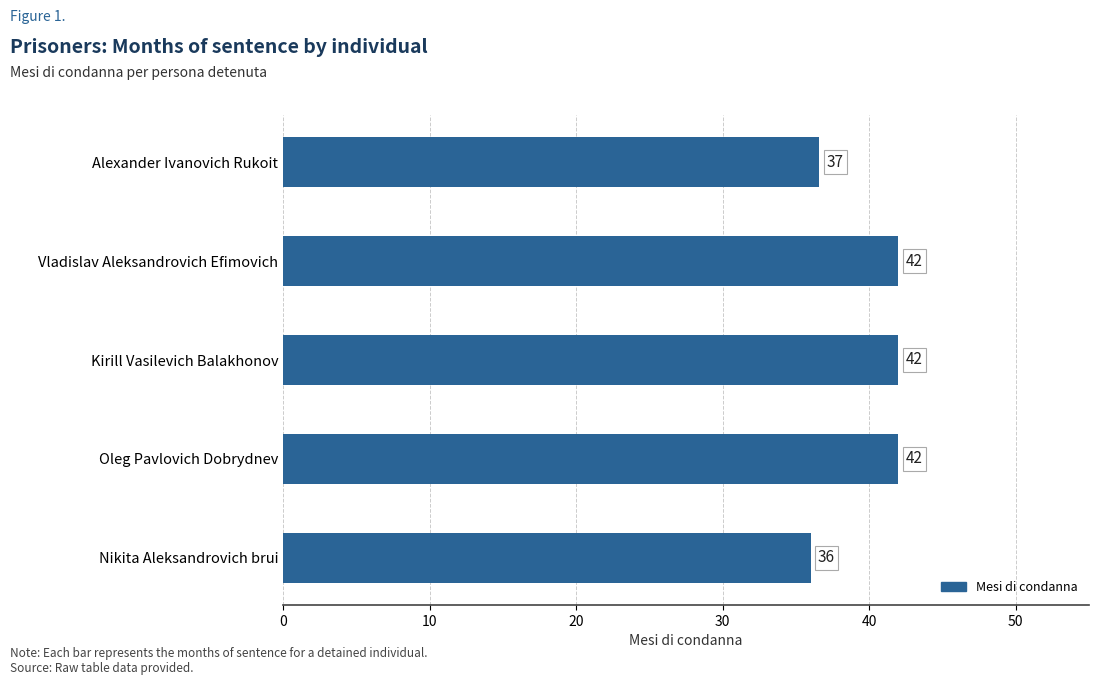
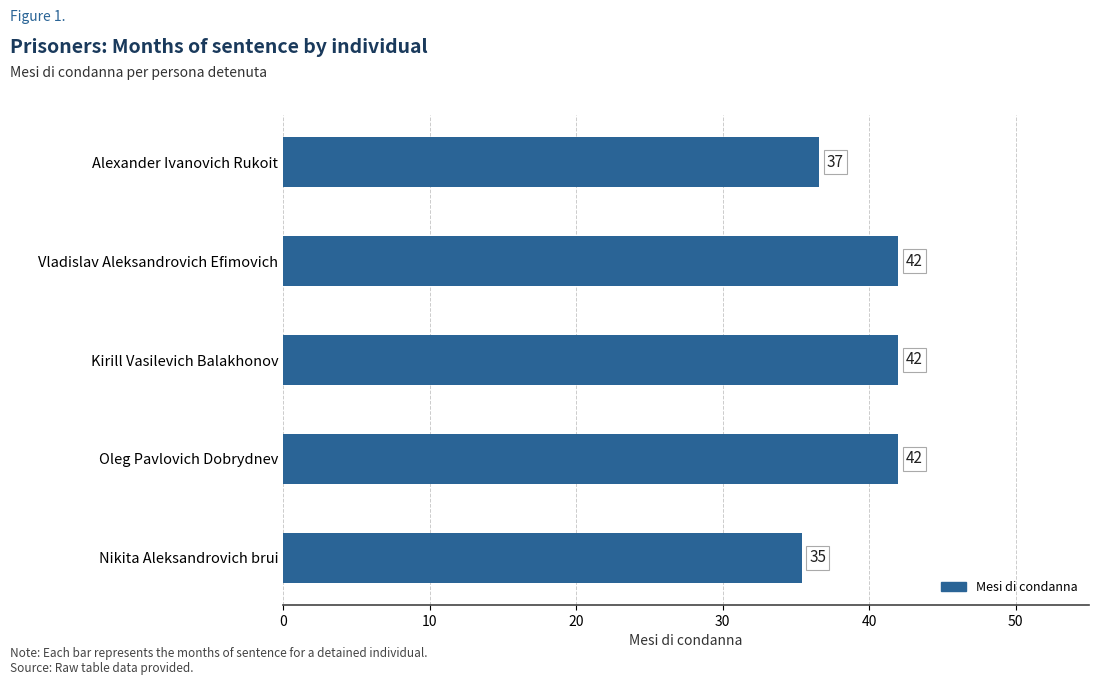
Nikita Aleksandrovich brui: 36 -> 35
